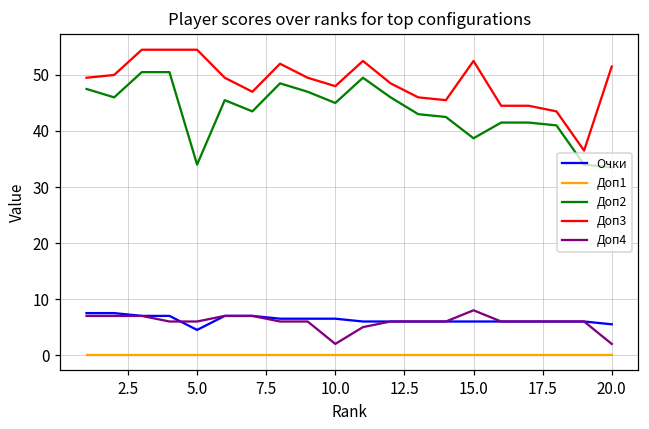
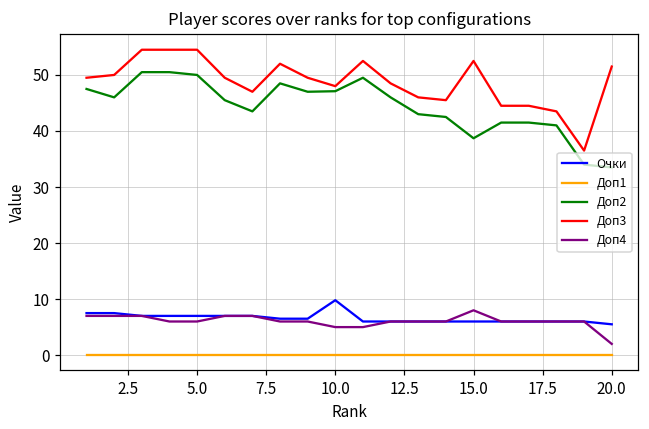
Очки, 5.0: 5 -> 7
Доп2, 5.0: 34 -> 50
Очки, 10.0: 7 -> 10
Доп2, 10.0: 45 -> 47
Доп4, 10.0: 2 -> 5
